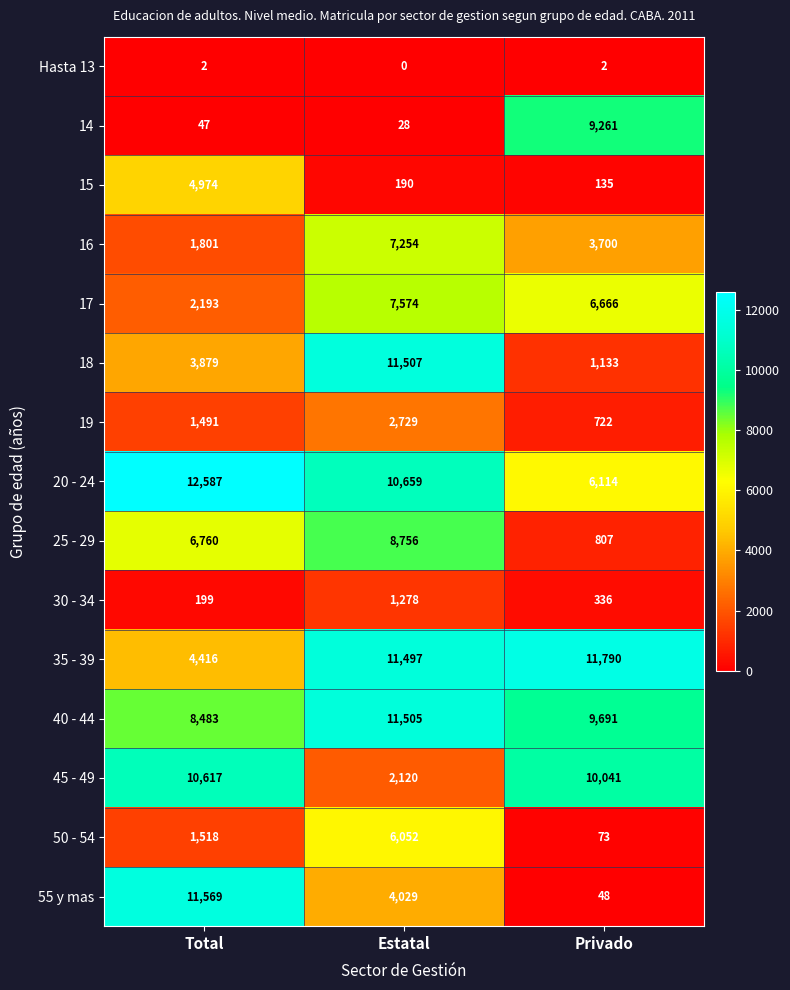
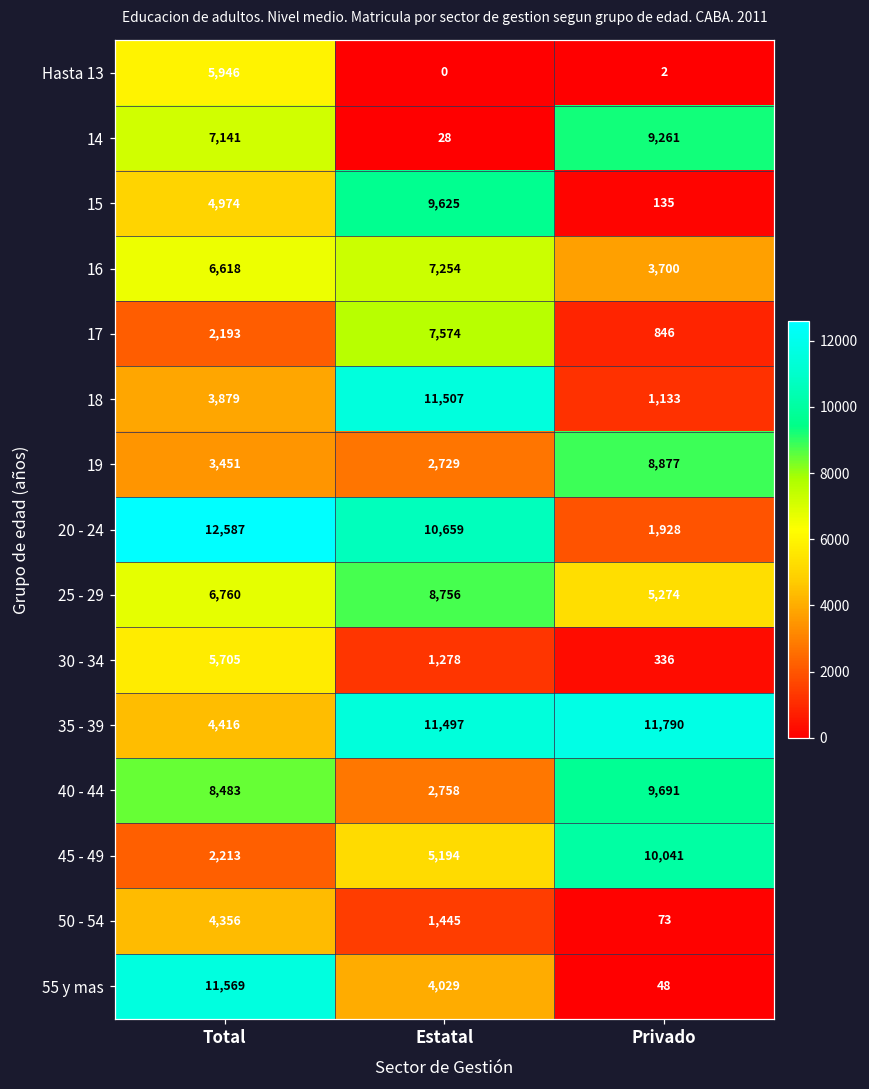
Hasta 13, Total: 2 -> 5,946
14, Total: 47 -> 7,141
15, Estatal: 190 -> 9,625
16, Total: 1,801 -> 6,618
17, Privado: 6,666 -> 846
19, Total: 1,491 -> 3,451
19, Privado: 722 -> 8,877
20 - 24, Privado: 6,114 -> 1,928
25 - 29, Privado: 807 -> 5,274
30 - 34, Total: 199 -> 5,705
40 - 44, Estatal: 11,505 -> 2,758
45 - 49, Total: 10,617 -> 2,213
45 - 49, Estatal: 2,120 -> 5,194
50 - 54, Total: 1,518 -> 4,356
50 - 54, Estatal: 6,052 -> 1,445
